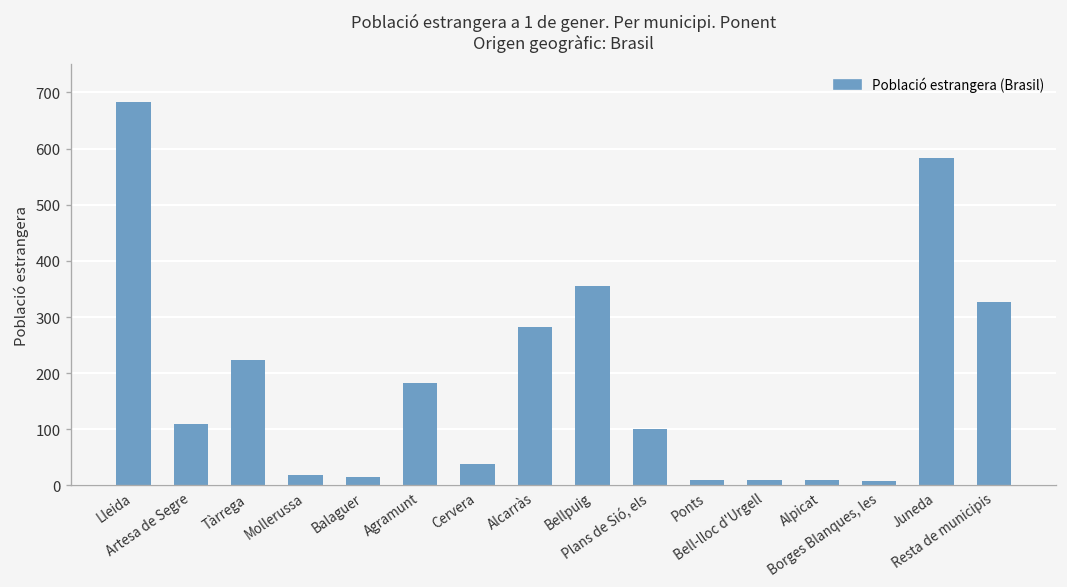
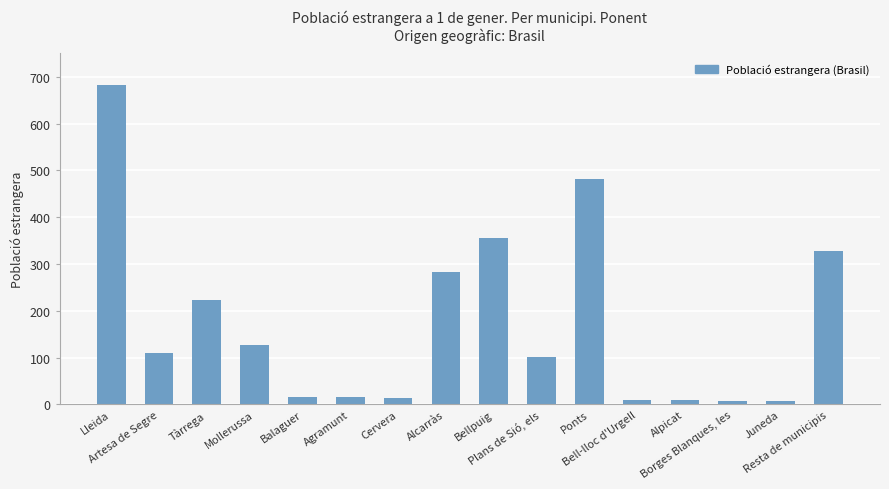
Mollerussa: 20 -> 130
Agramunt: 180 -> 20
Cervera: 40 -> 10
Ponts: 10 -> 480
Juneda: 580 -> 10
